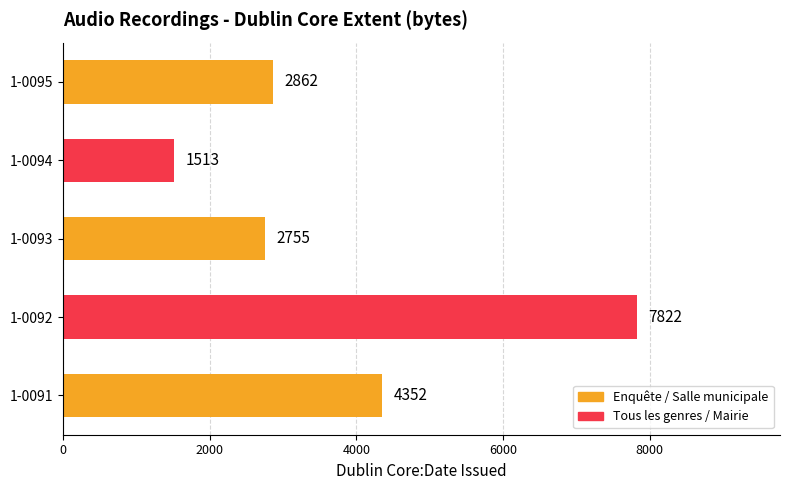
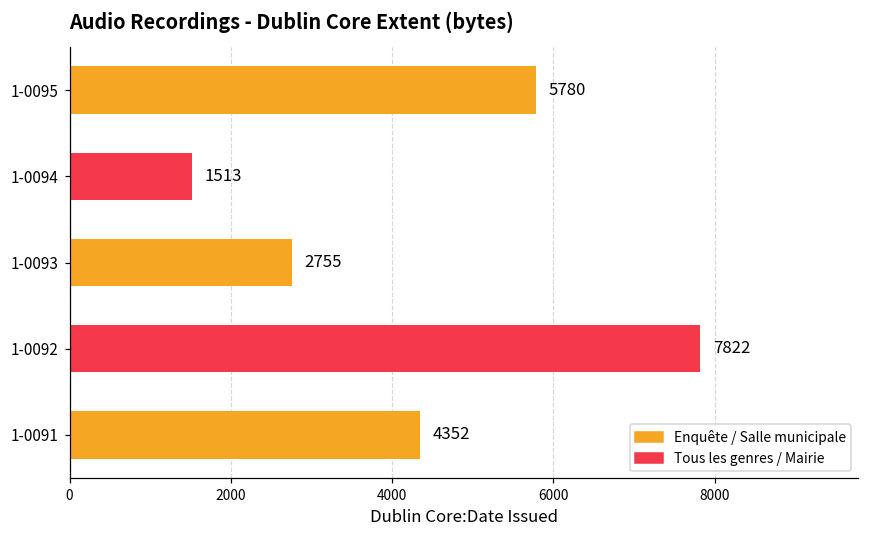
1-0095: 2862 -> 5780
